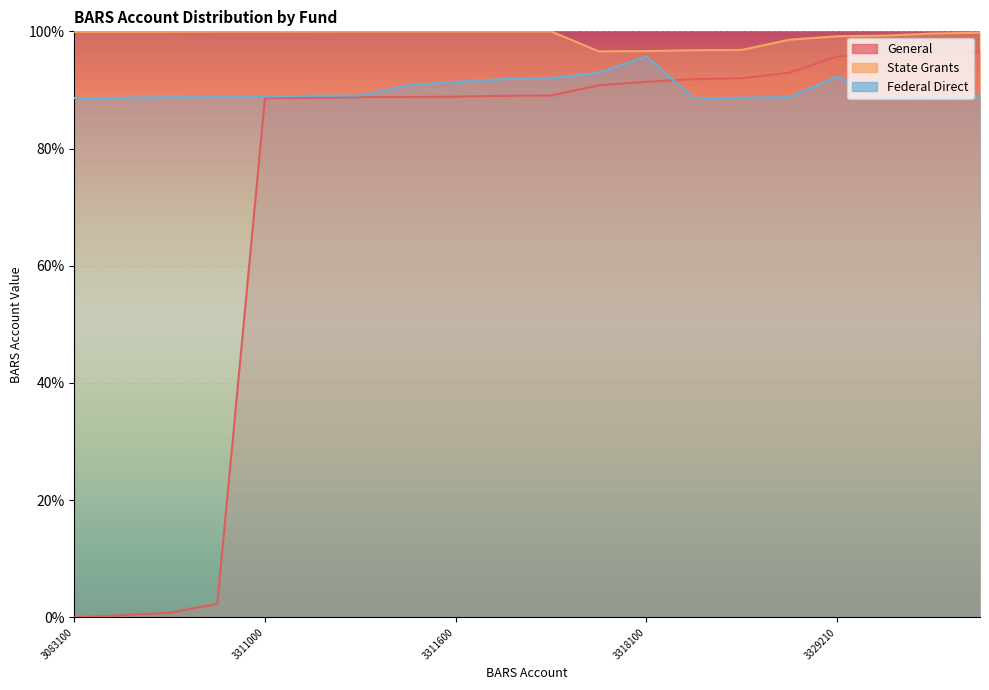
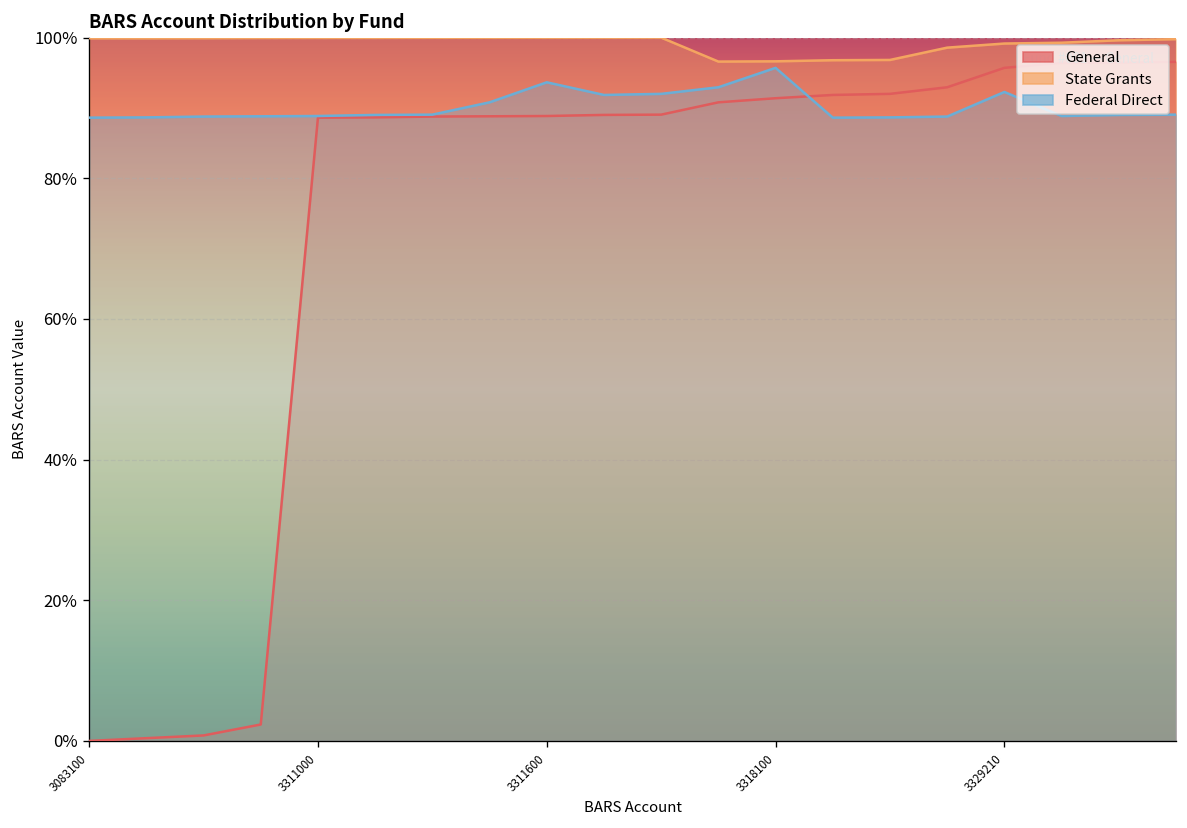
Federal Direct, 3311600: 91% -> 94%
